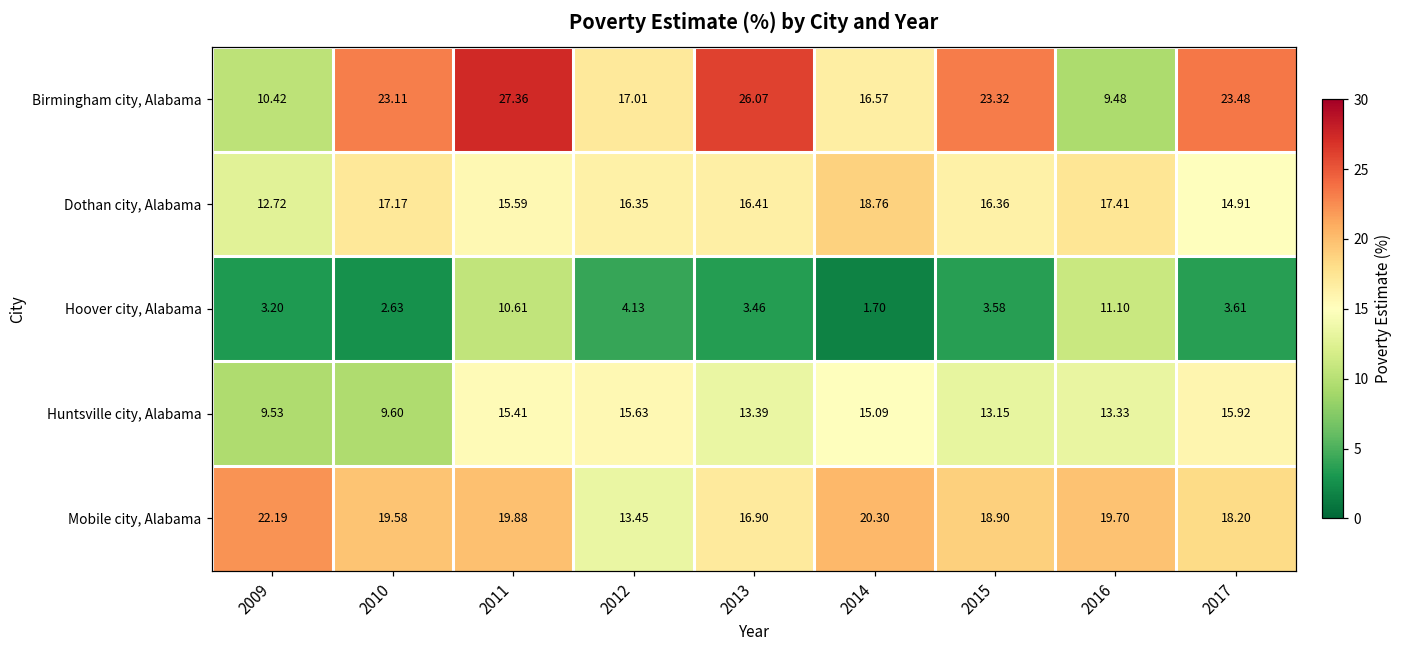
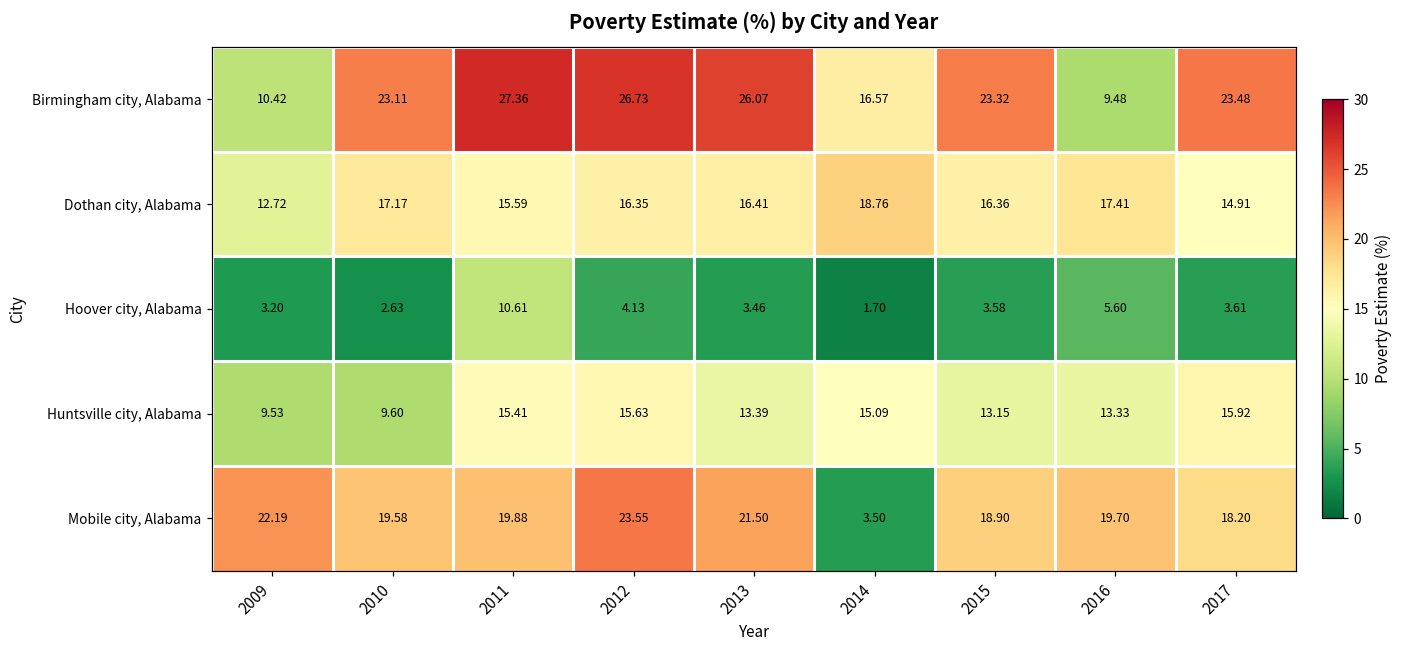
Birmingham city, Alabama, 2012: 17.01 -> 26.73
Hoover city, Alabama, 2016: 11.10 -> 5.60
Mobile city, Alabama, 2012: 13.45 -> 23.55
Mobile city, Alabama, 2013: 16.90 -> 21.50
Mobile city, Alabama, 2014: 20.30 -> 3.50
